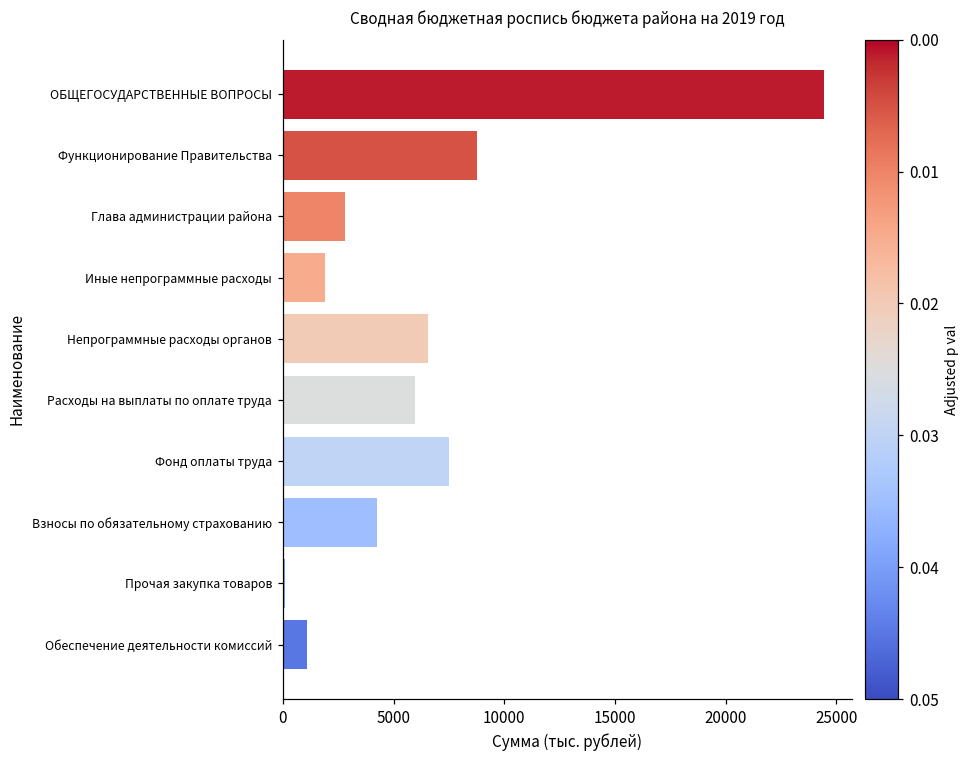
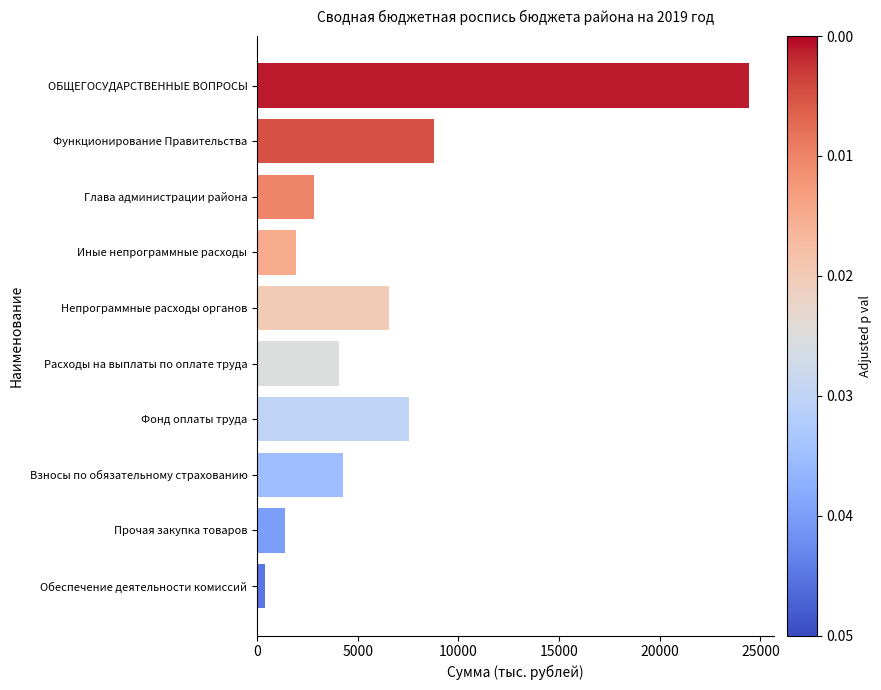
Расходы на выплаты по оплате труда: 6000 -> 4100
Прочая закупка товаров: 100 -> 1400
Обеспечение деятельности комиссий: 1100 -> 400
